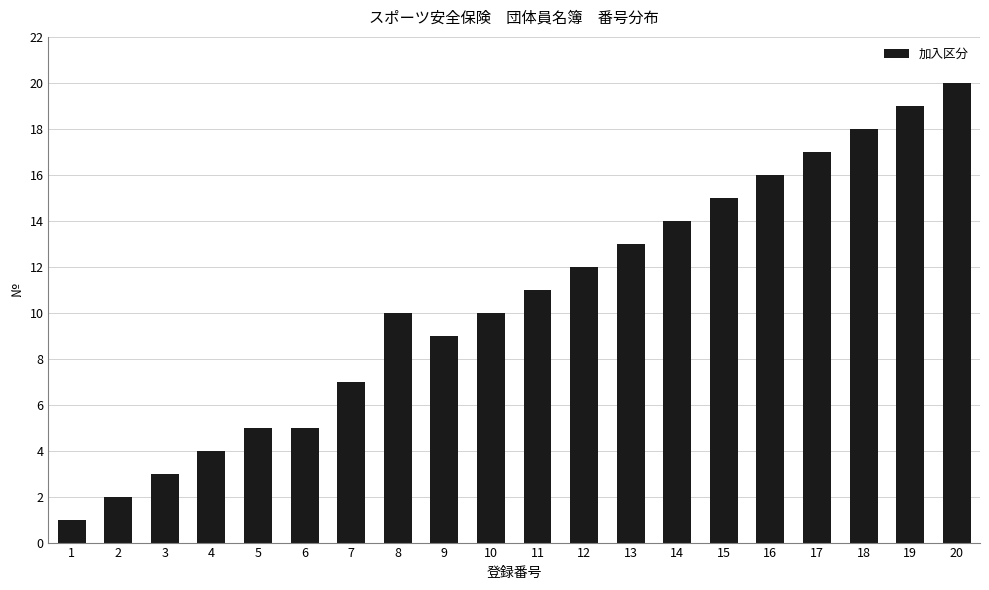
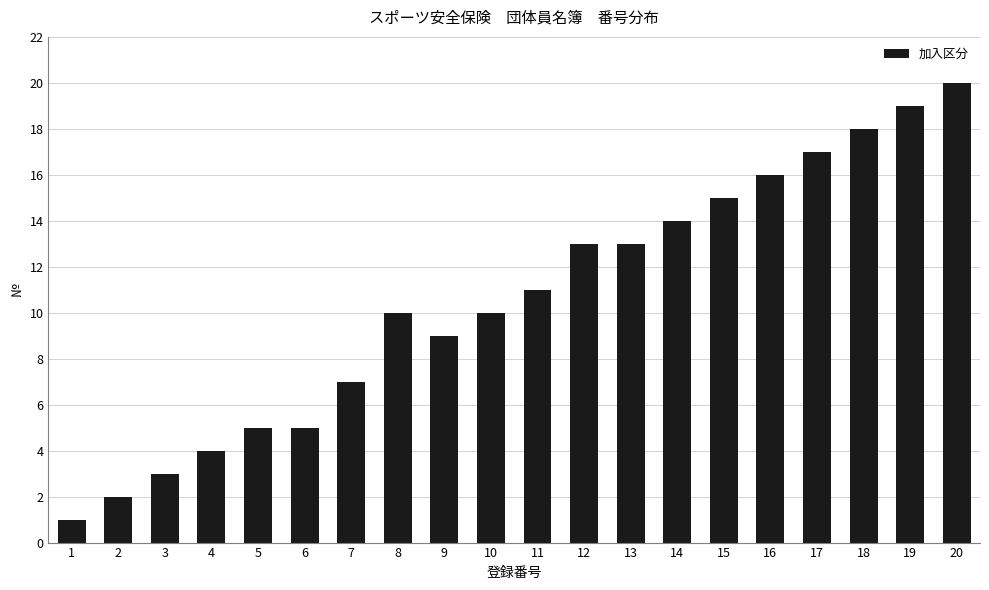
12: 12 -> 13
